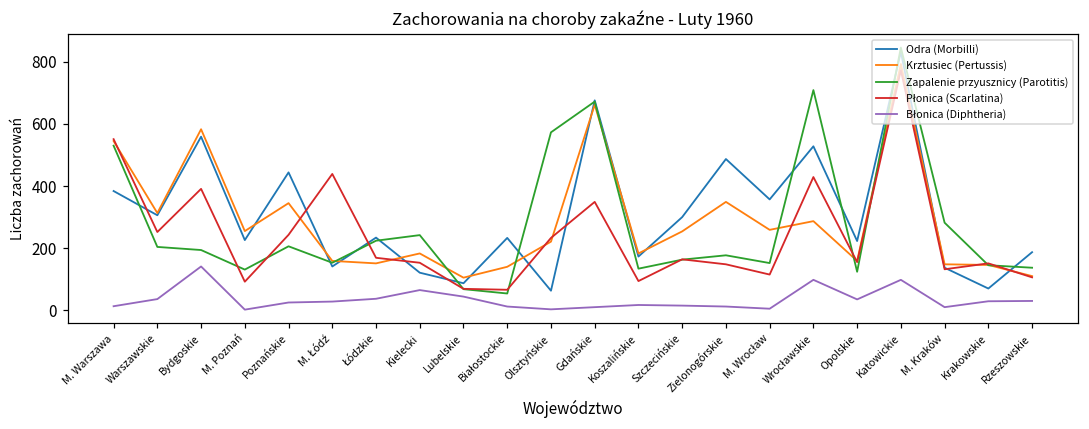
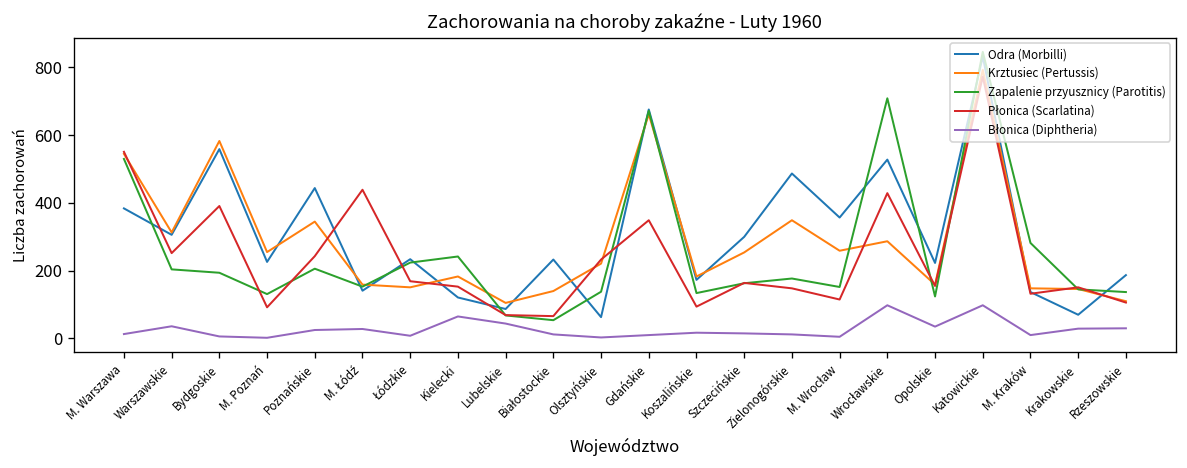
Błonica (Diphtheria), Bydgoskie: 140 -> 10
Błonica (Diphtheria), Łódzkie: 40 -> 10
Zapalenie przyusznicy (Parotitis), Olsztyńskie: 570 -> 140
